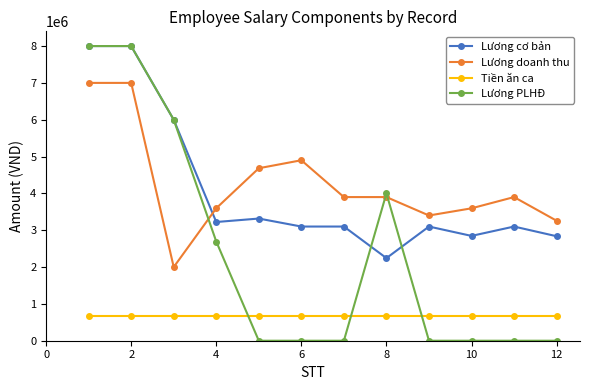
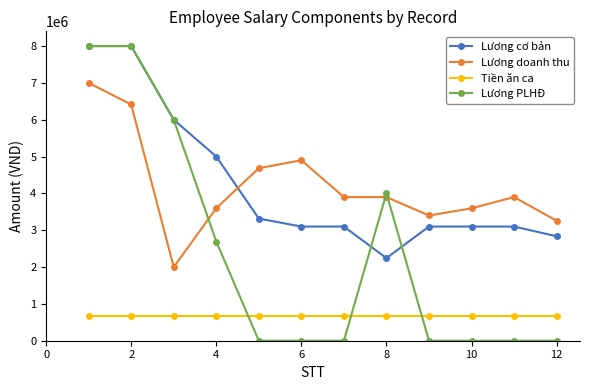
Lương doanh thu, 2: 7000000 -> 6400000
Lương cơ bản, 4: 3200000 -> 5000000
Lương cơ bản, 10: 2800000 -> 3100000
